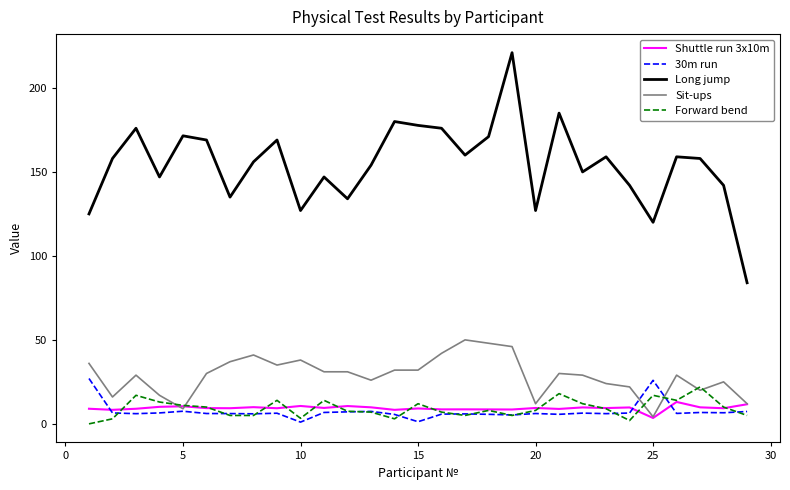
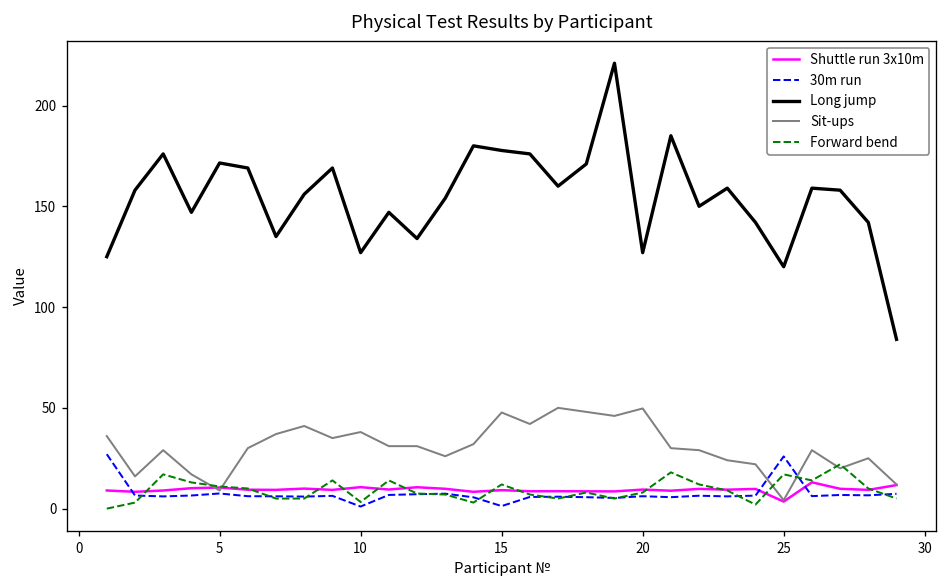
Sit-ups, 15: 32 -> 48
Sit-ups, 20: 12 -> 50
